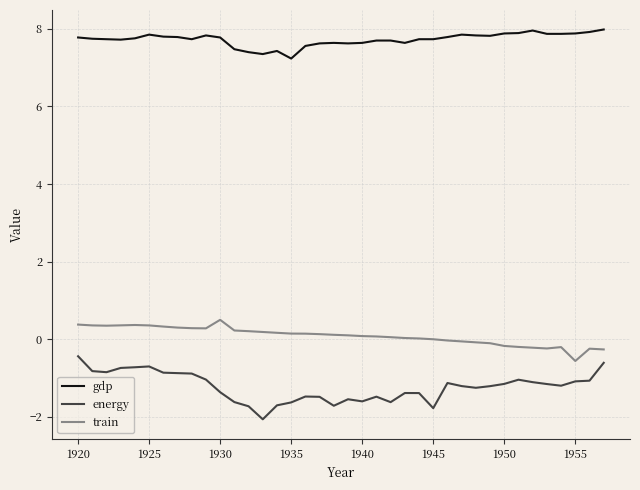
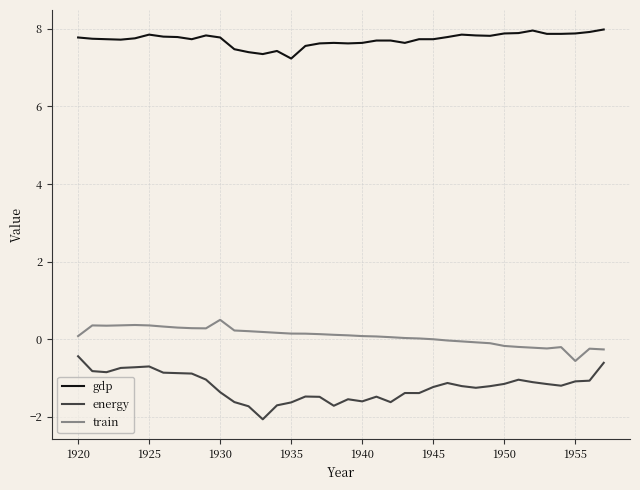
train, 1920: 0.4 -> 0.1
energy, 1945: -1.8 -> -1.2
